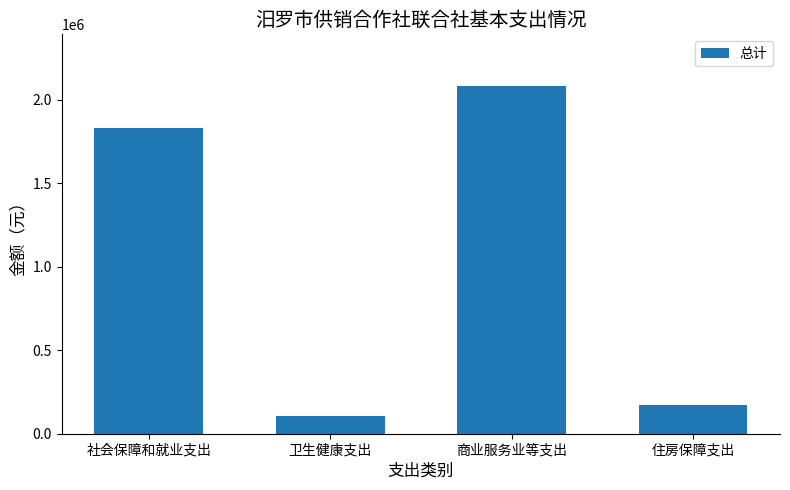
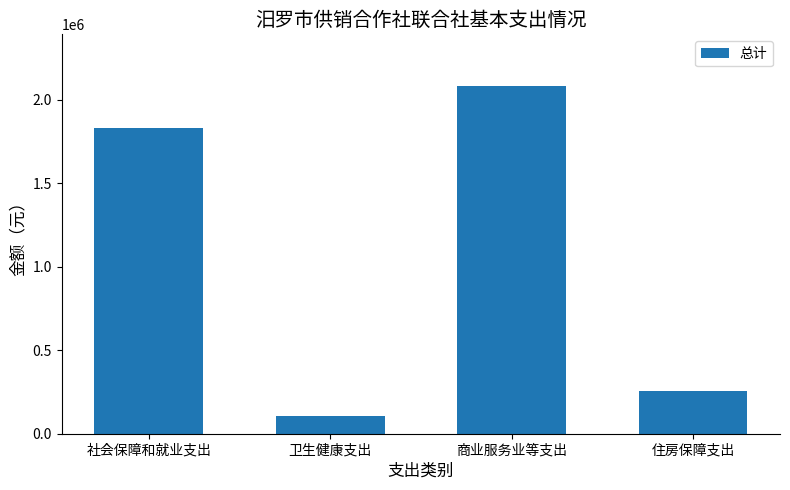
住房保障支出: 170000 -> 260000
